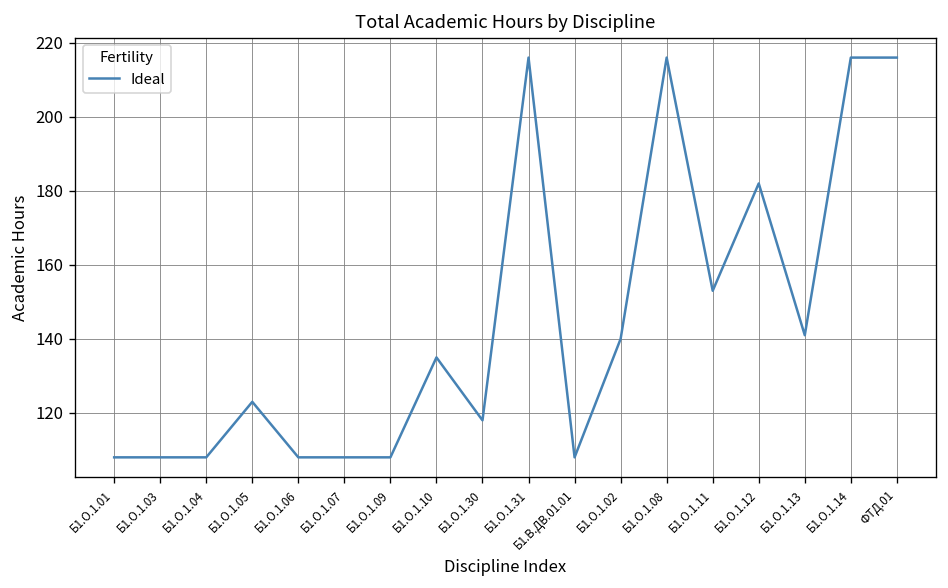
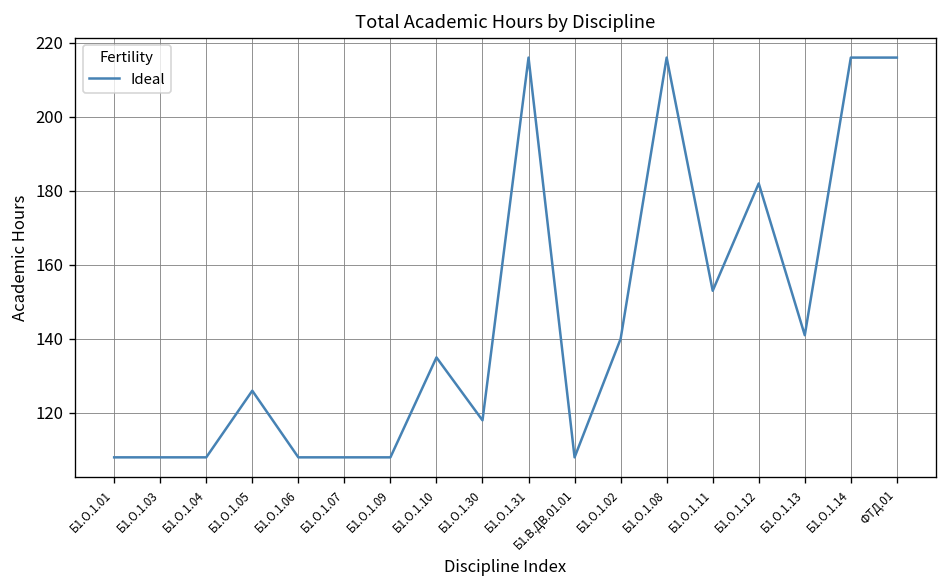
Б1.О.1.05: 123 -> 126
